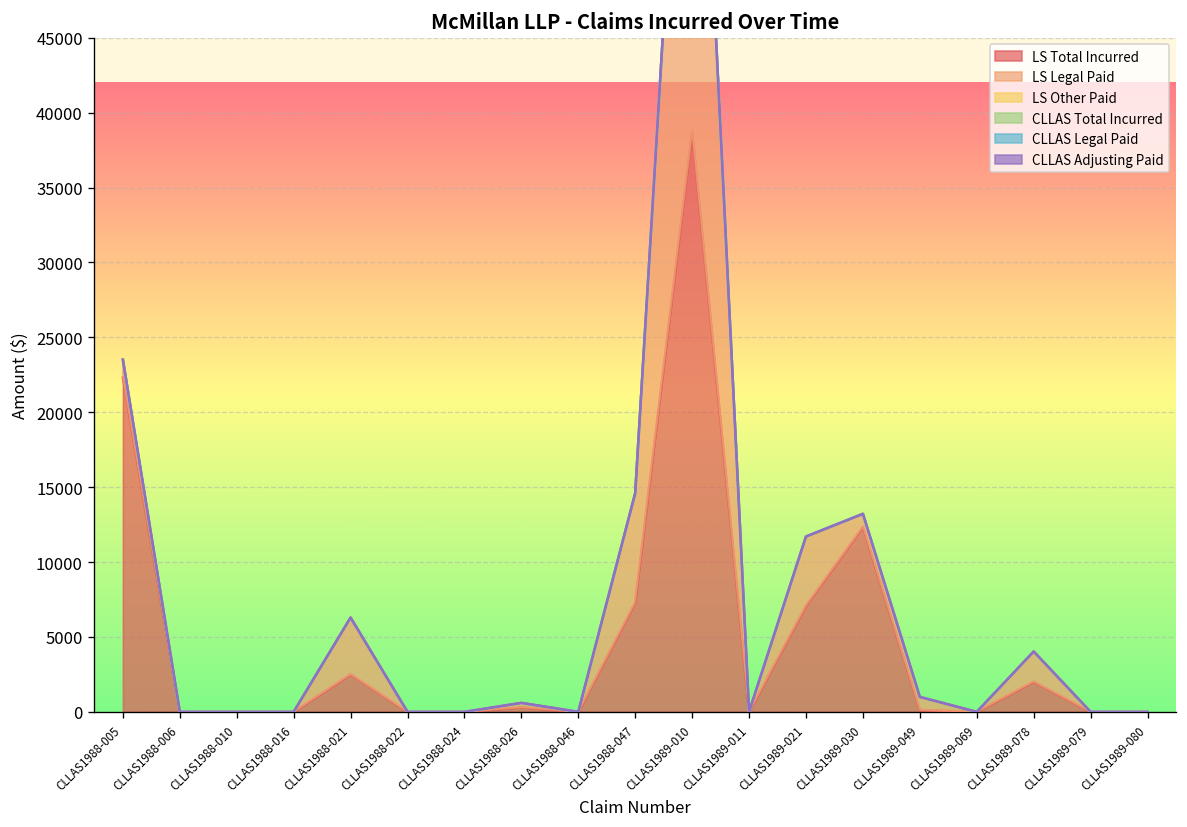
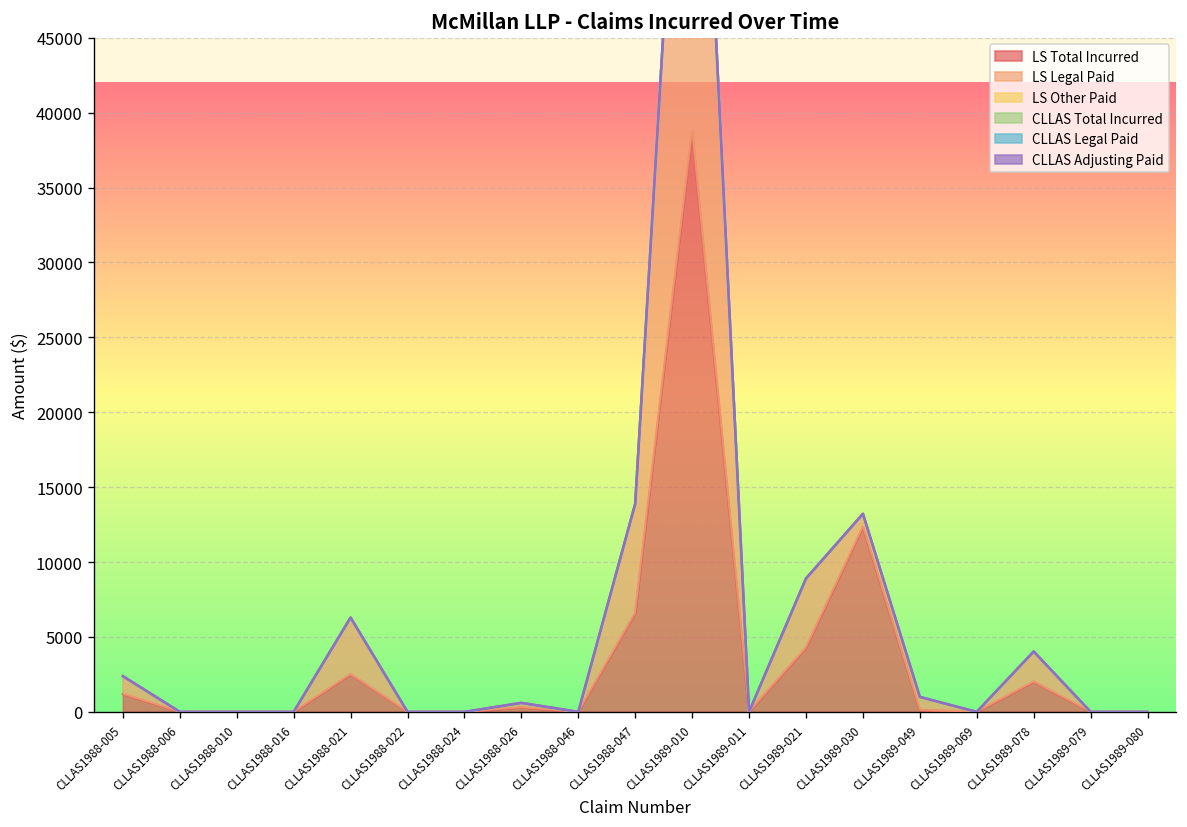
LS Total Incurred, CLLAS1988-005: 22300 -> 1200
LS Total Incurred, CLLAS1988-047: 7300 -> 6600
LS Total Incurred, CLLAS1989-021: 7100 -> 4300
